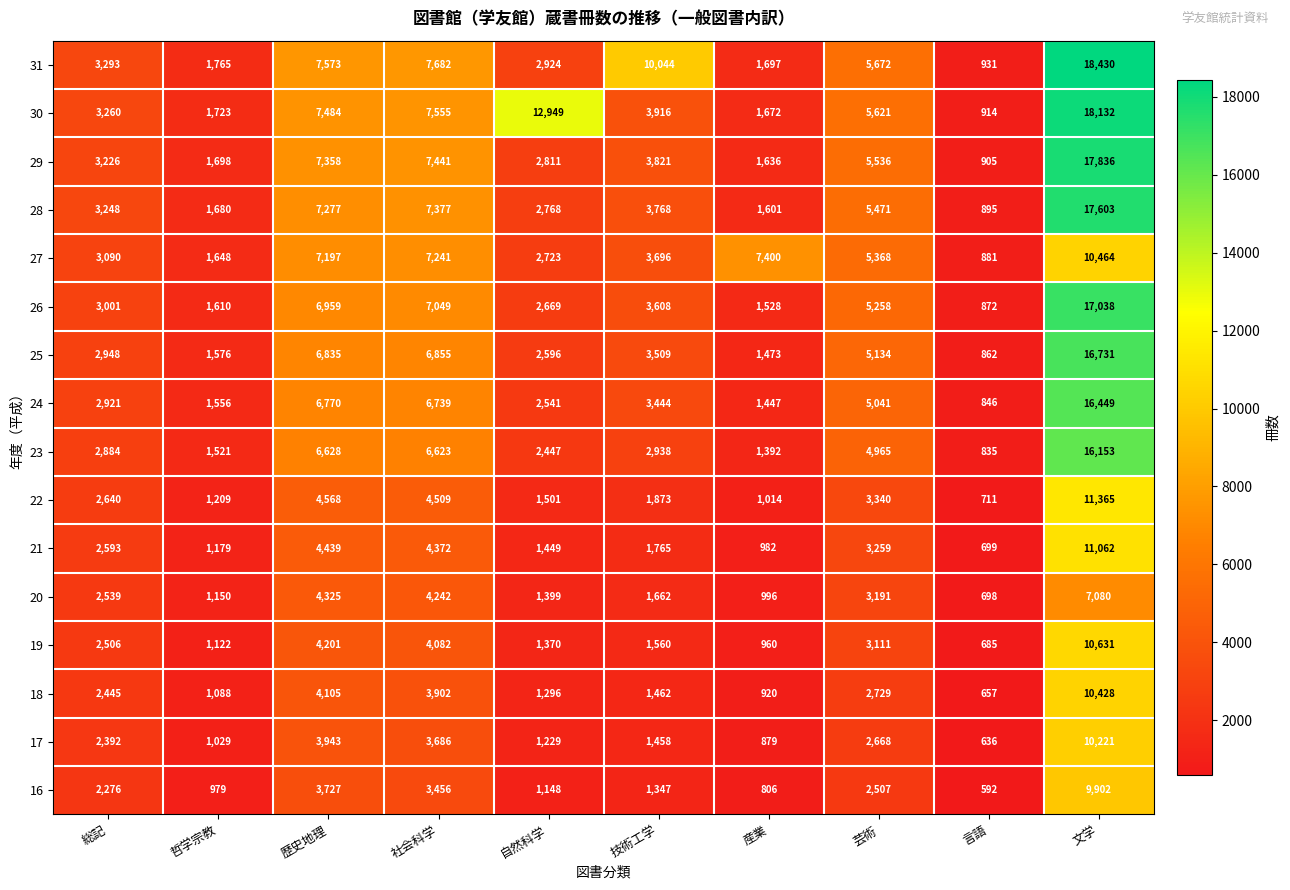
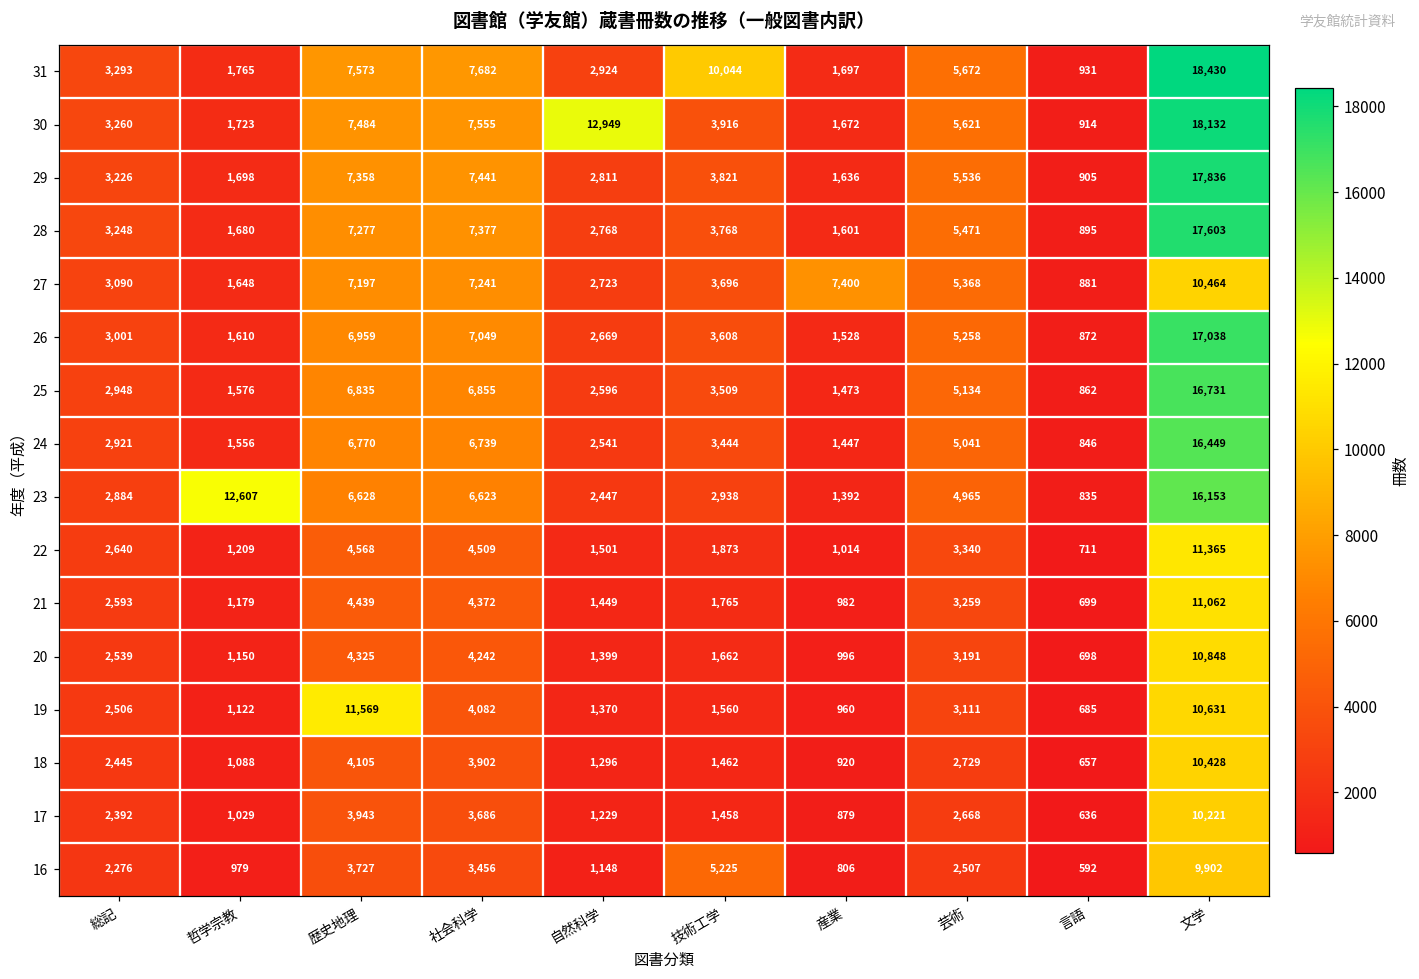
23, 哲学宗教: 1,521 -> 12,607
20, 文学: 7,080 -> 10,848
19, 歴史地理: 4,201 -> 11,569
16, 技術工学: 1,347 -> 5,225
